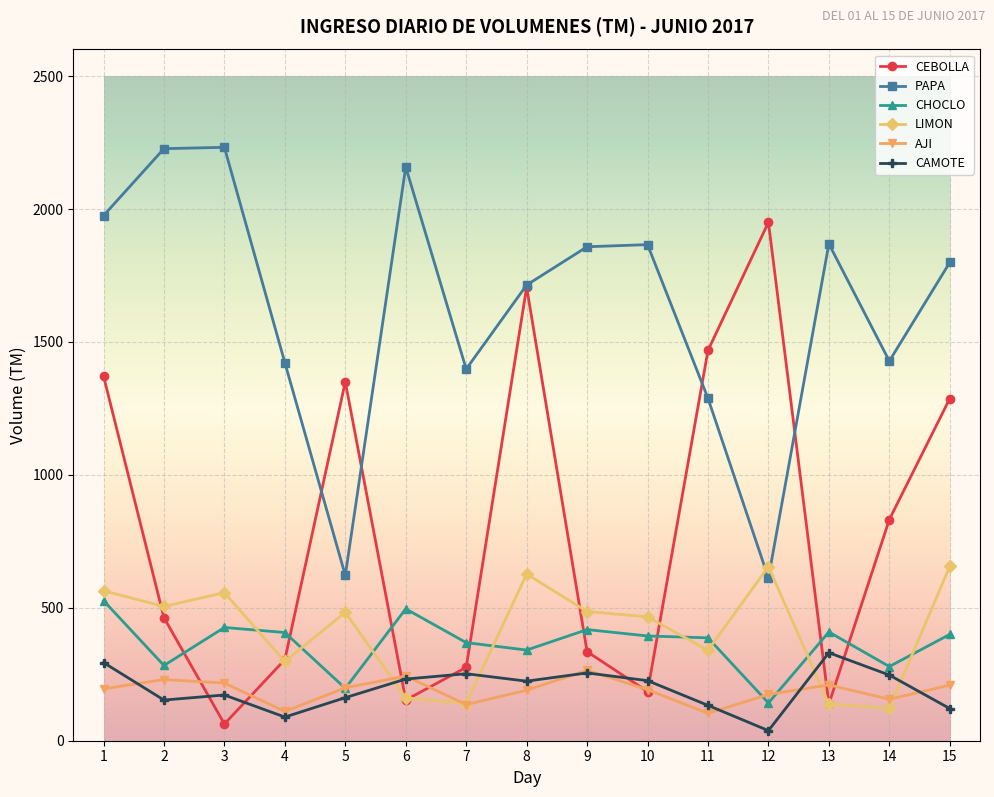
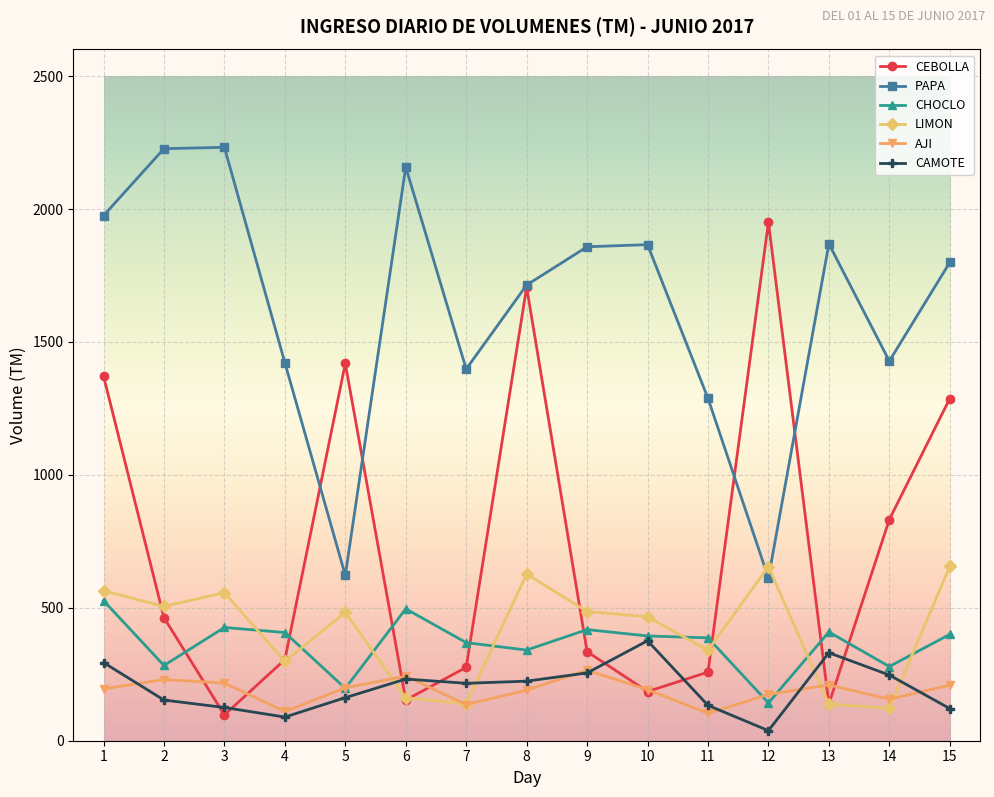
CEBOLLA, 3: 60 -> 100
CAMOTE, 3: 170 -> 130
CEBOLLA, 5: 1350 -> 1420
CAMOTE, 7: 250 -> 220
CAMOTE, 10: 230 -> 380
CEBOLLA, 11: 1470 -> 260
